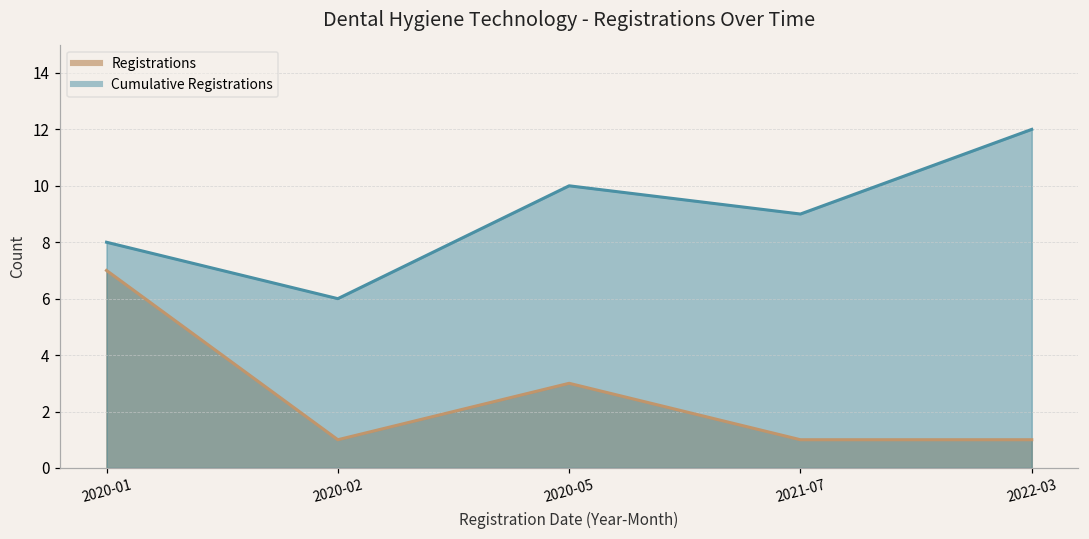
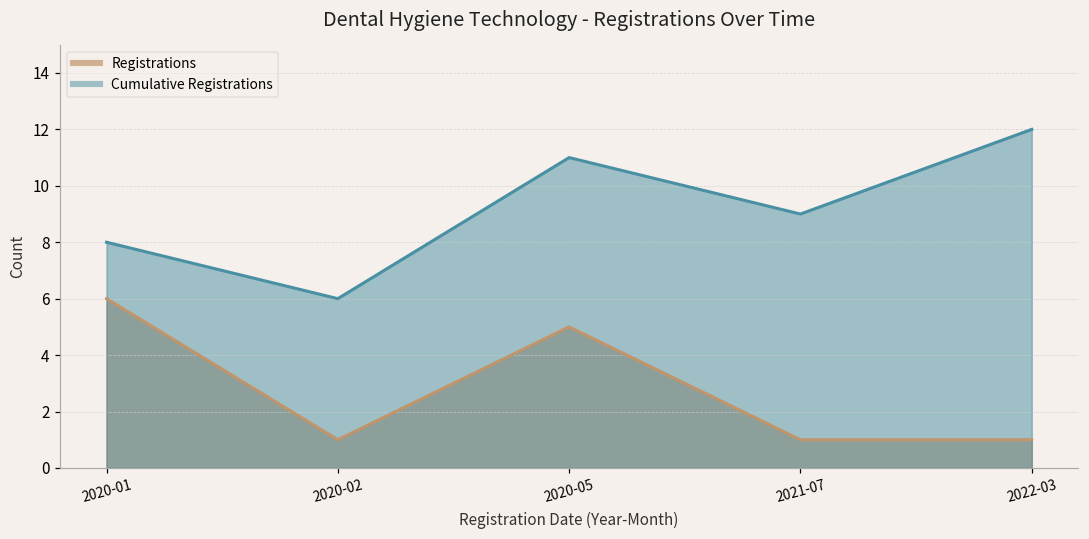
Registrations, 2020-01: 7 -> 6
Registrations, 2020-05: 3 -> 5
Cumulative Registrations, 2020-05: 10 -> 11
